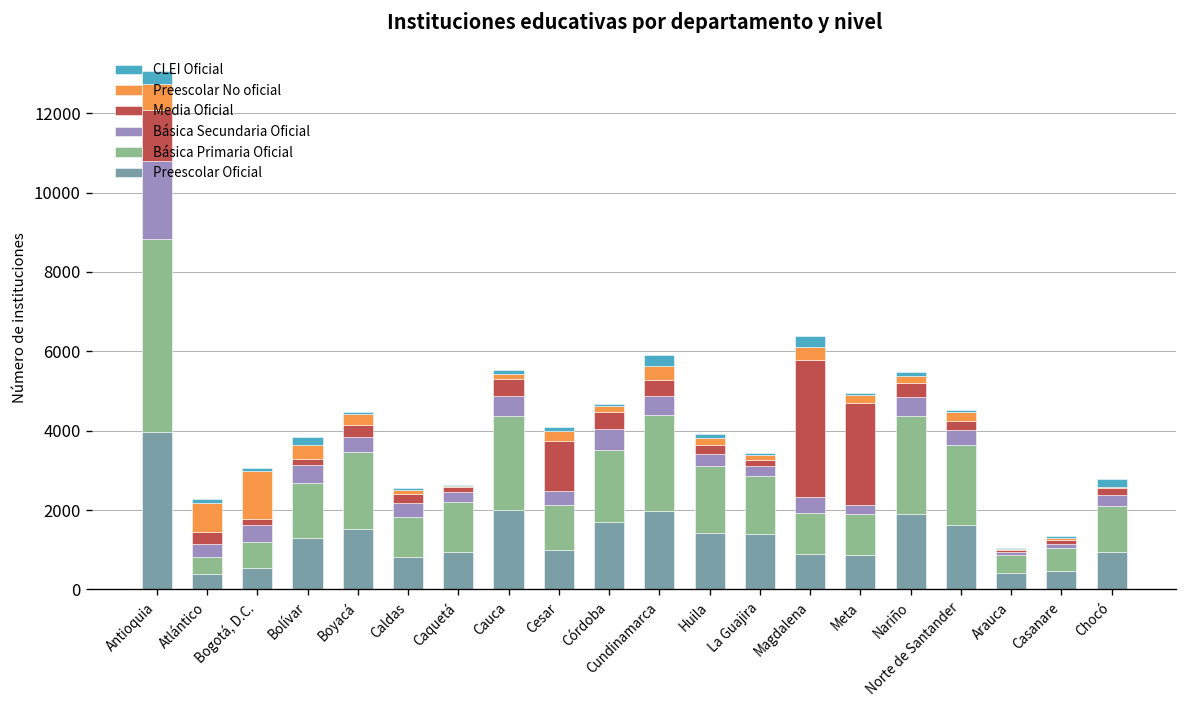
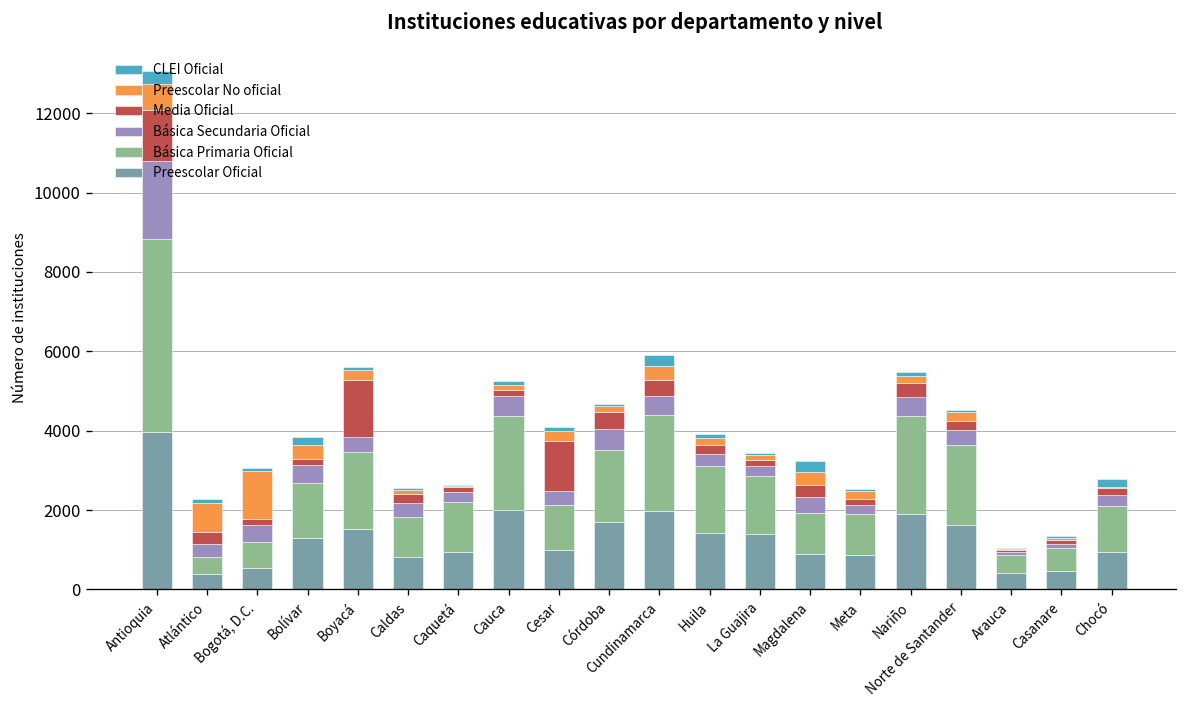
Media Oficial, Boyacá: 300 -> 1400
Media Oficial, Cauca: 400 -> 200
Media Oficial, Magdalena: 3400 -> 300
Media Oficial, Meta: 2600 -> 200
